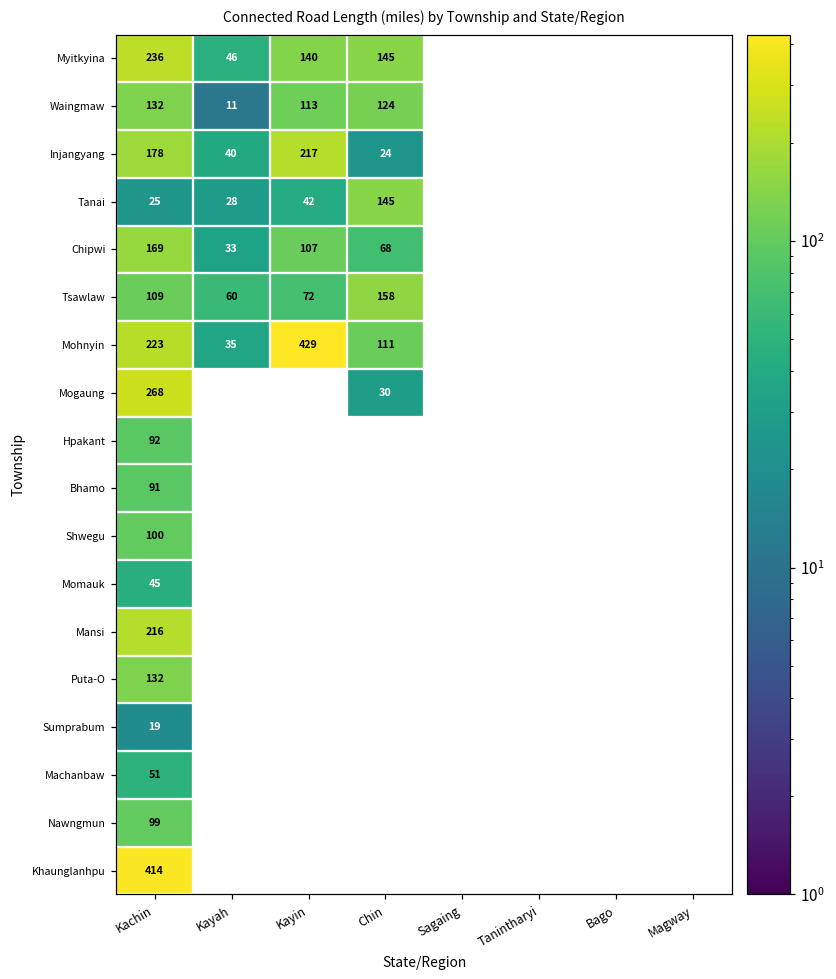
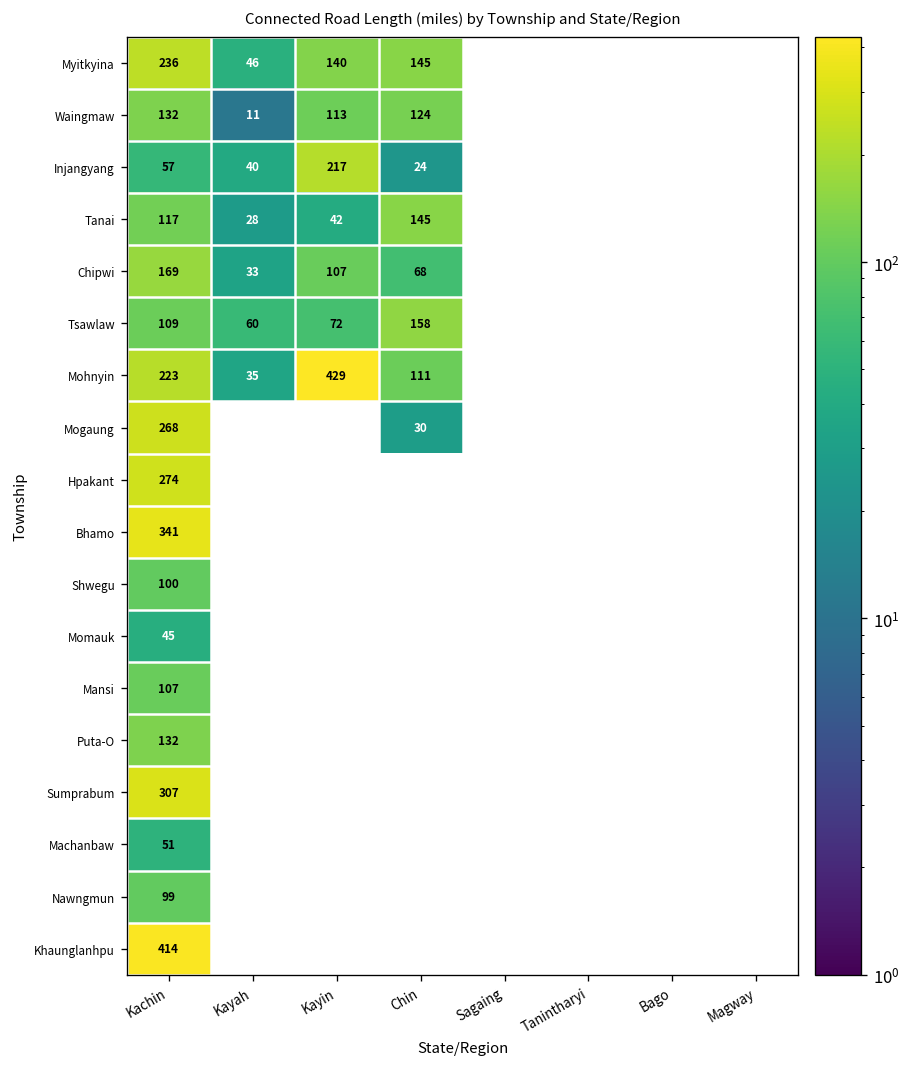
Injangyang, Kachin: 178 -> 57
Tanai, Kachin: 25 -> 117
Hpakant, Kachin: 92 -> 274
Bhamo, Kachin: 91 -> 341
Mansi, Kachin: 216 -> 107
Sumprabum, Kachin: 19 -> 307
